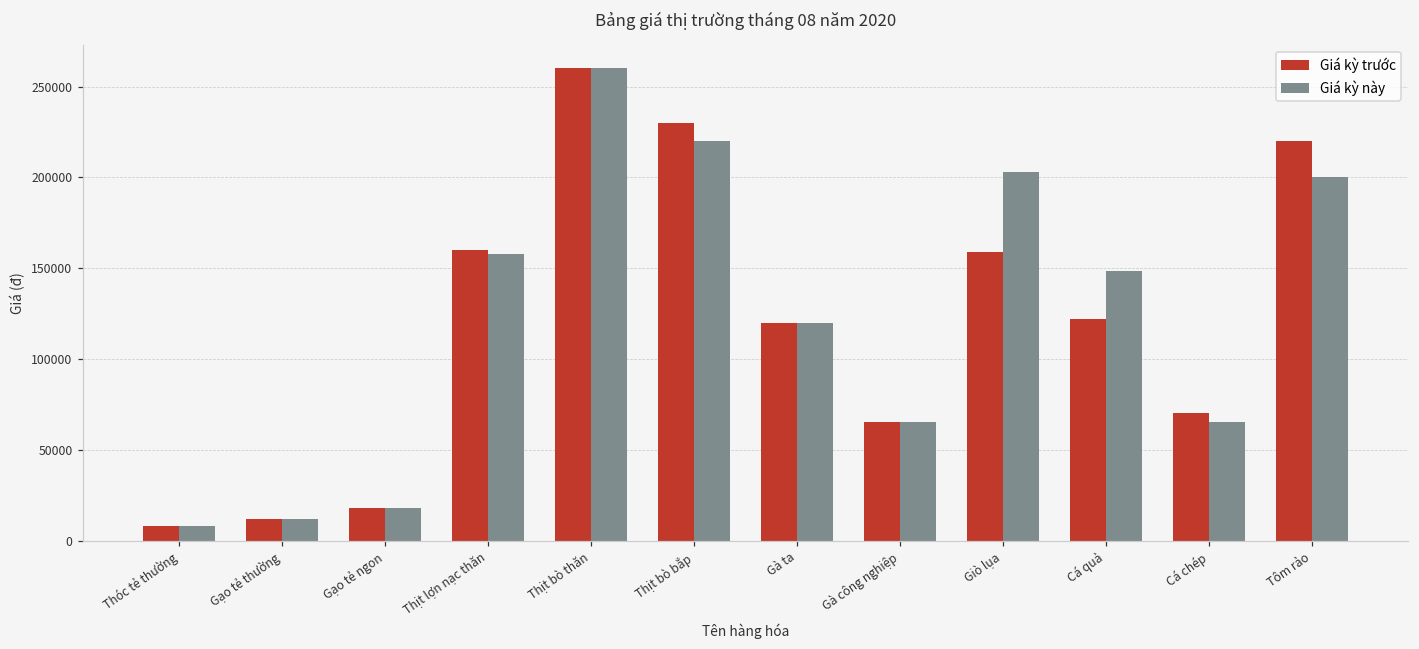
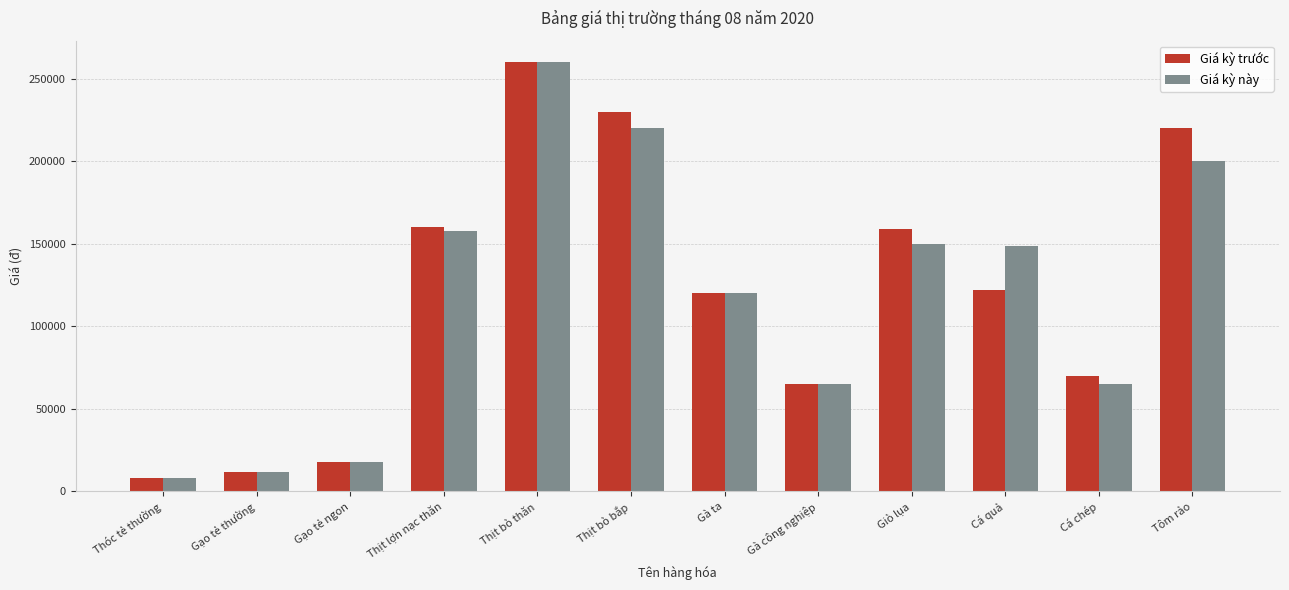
Giá kỳ này, Giò lụa: 203000 -> 150000
